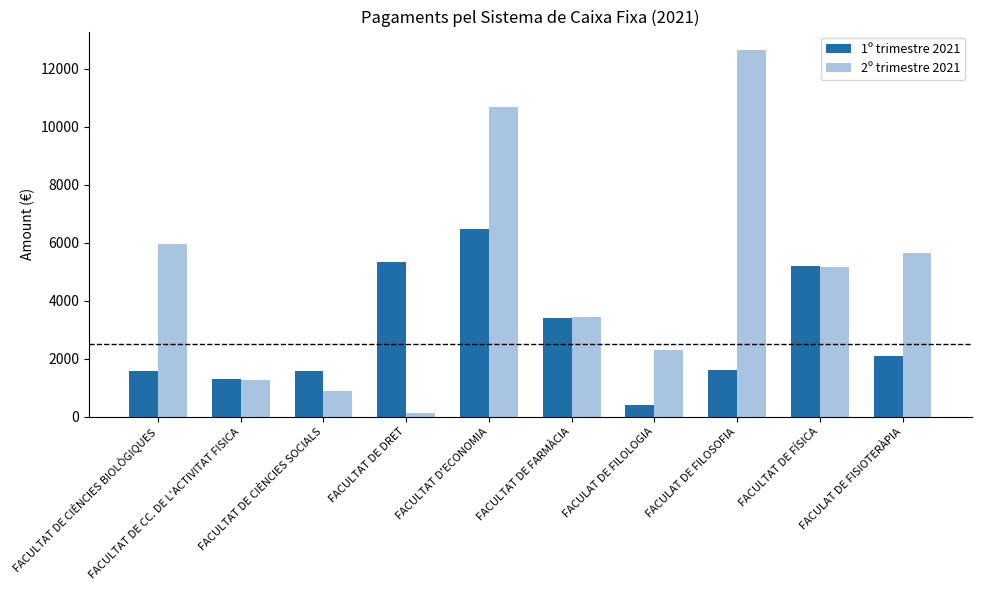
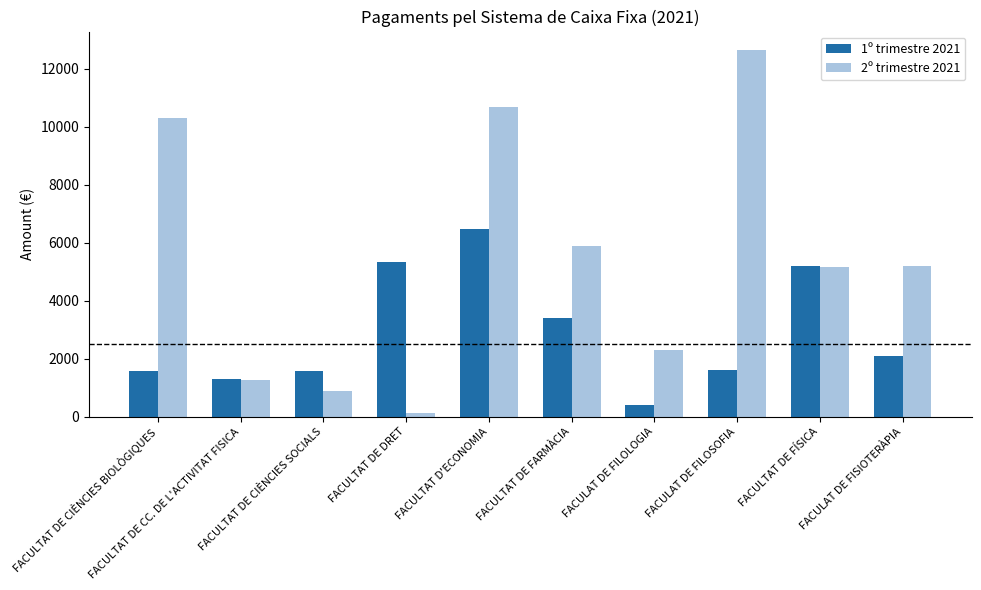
2º trimestre 2021, FACULTAT DE CIÈNCIES BIOLÒGIQUES: 5900 -> 10300
2º trimestre 2021, FACULTAT DE FARMÀCIA: 3400 -> 5900
2º trimestre 2021, FACULAT DE FISIOTERÀPIA: 5600 -> 5200
